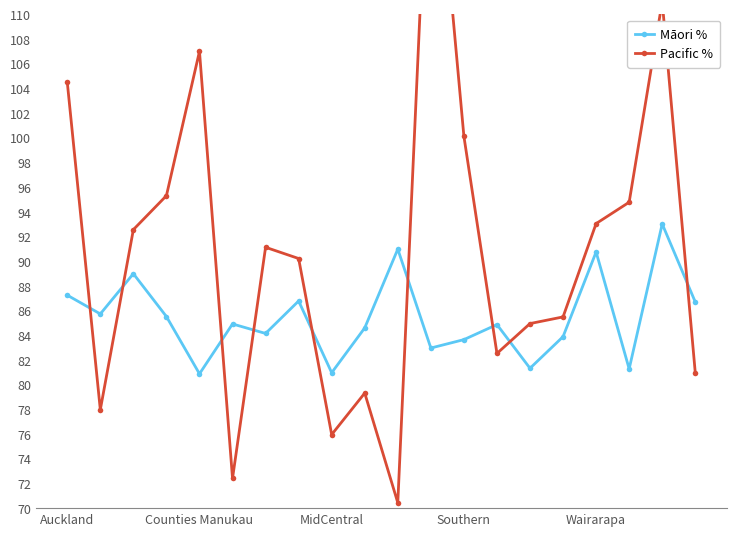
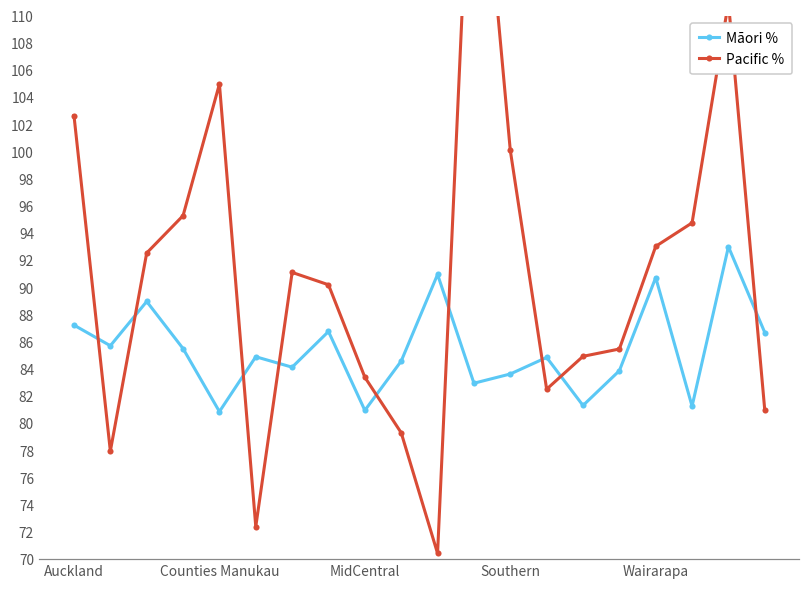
Pacific %, Auckland: 104.5 -> 102.7
Pacific %, Counties Manukau: 107.0 -> 105.0
Pacific %, MidCentral: 76.0 -> 83.4
